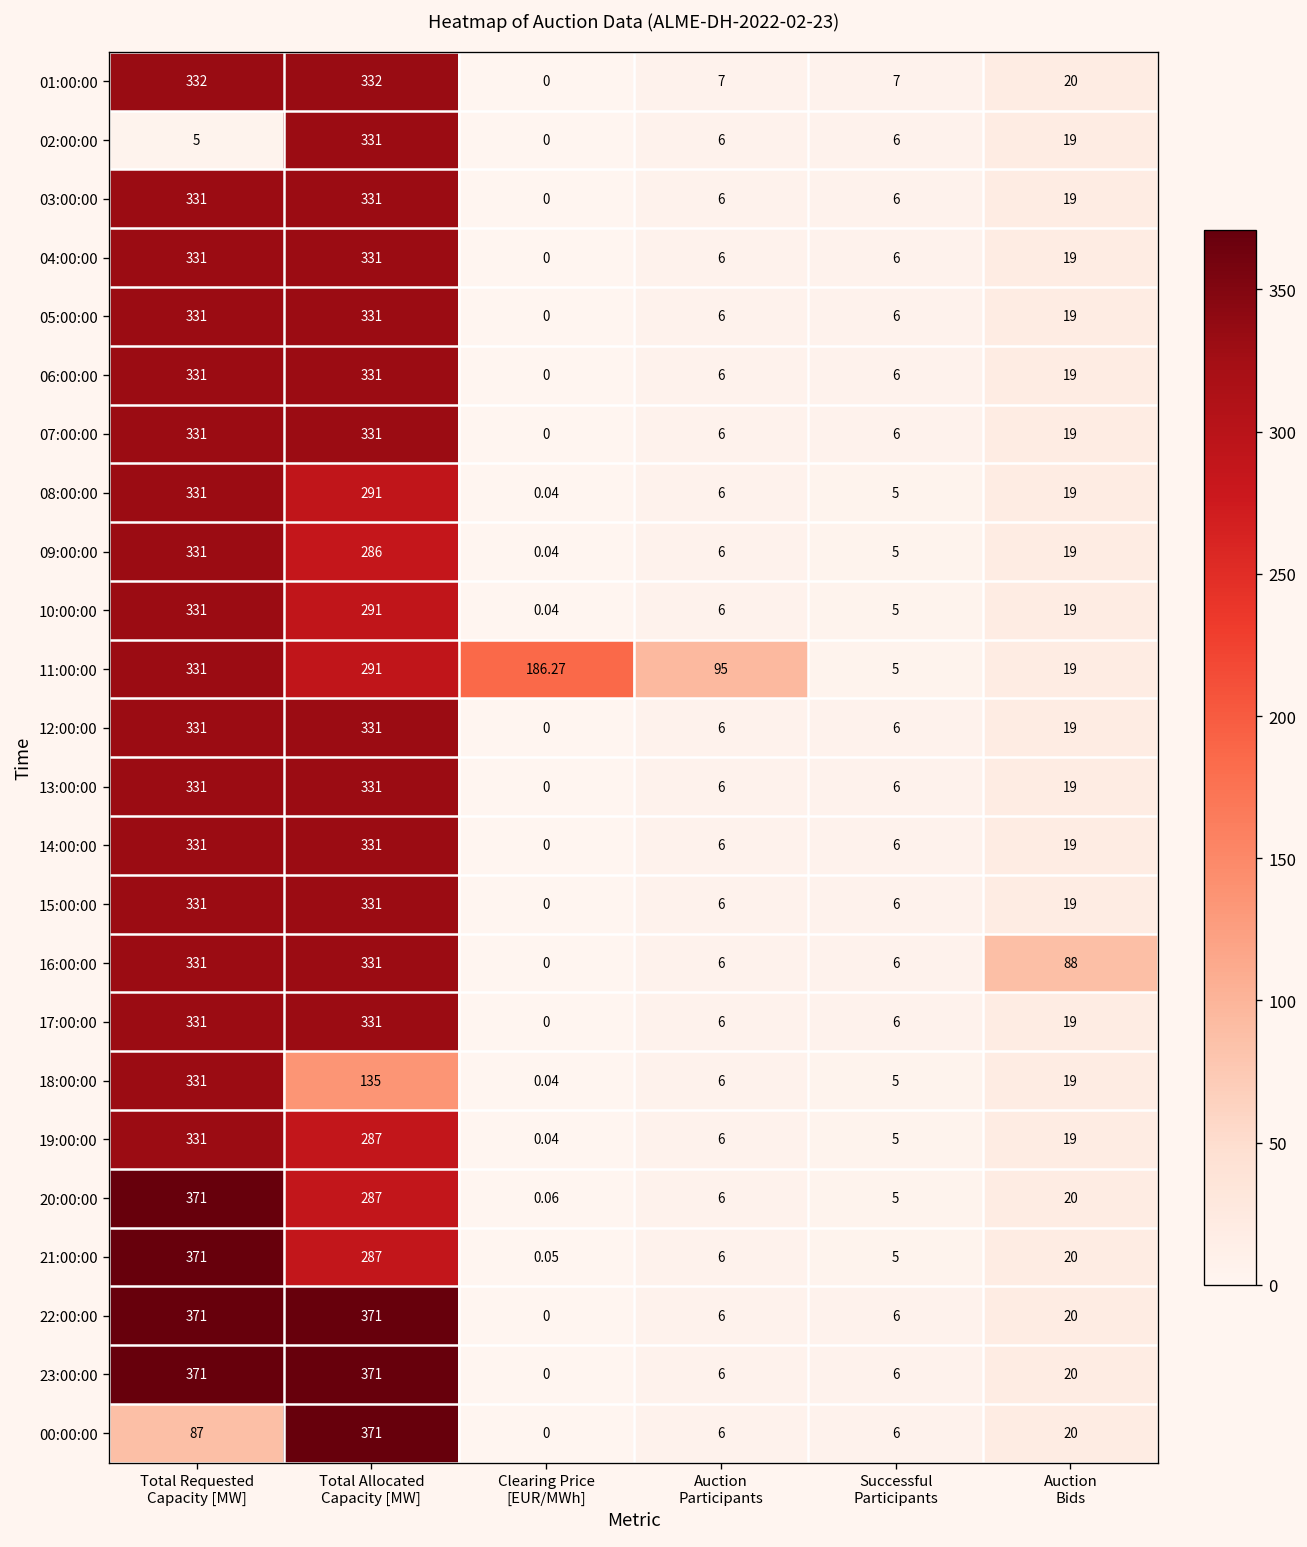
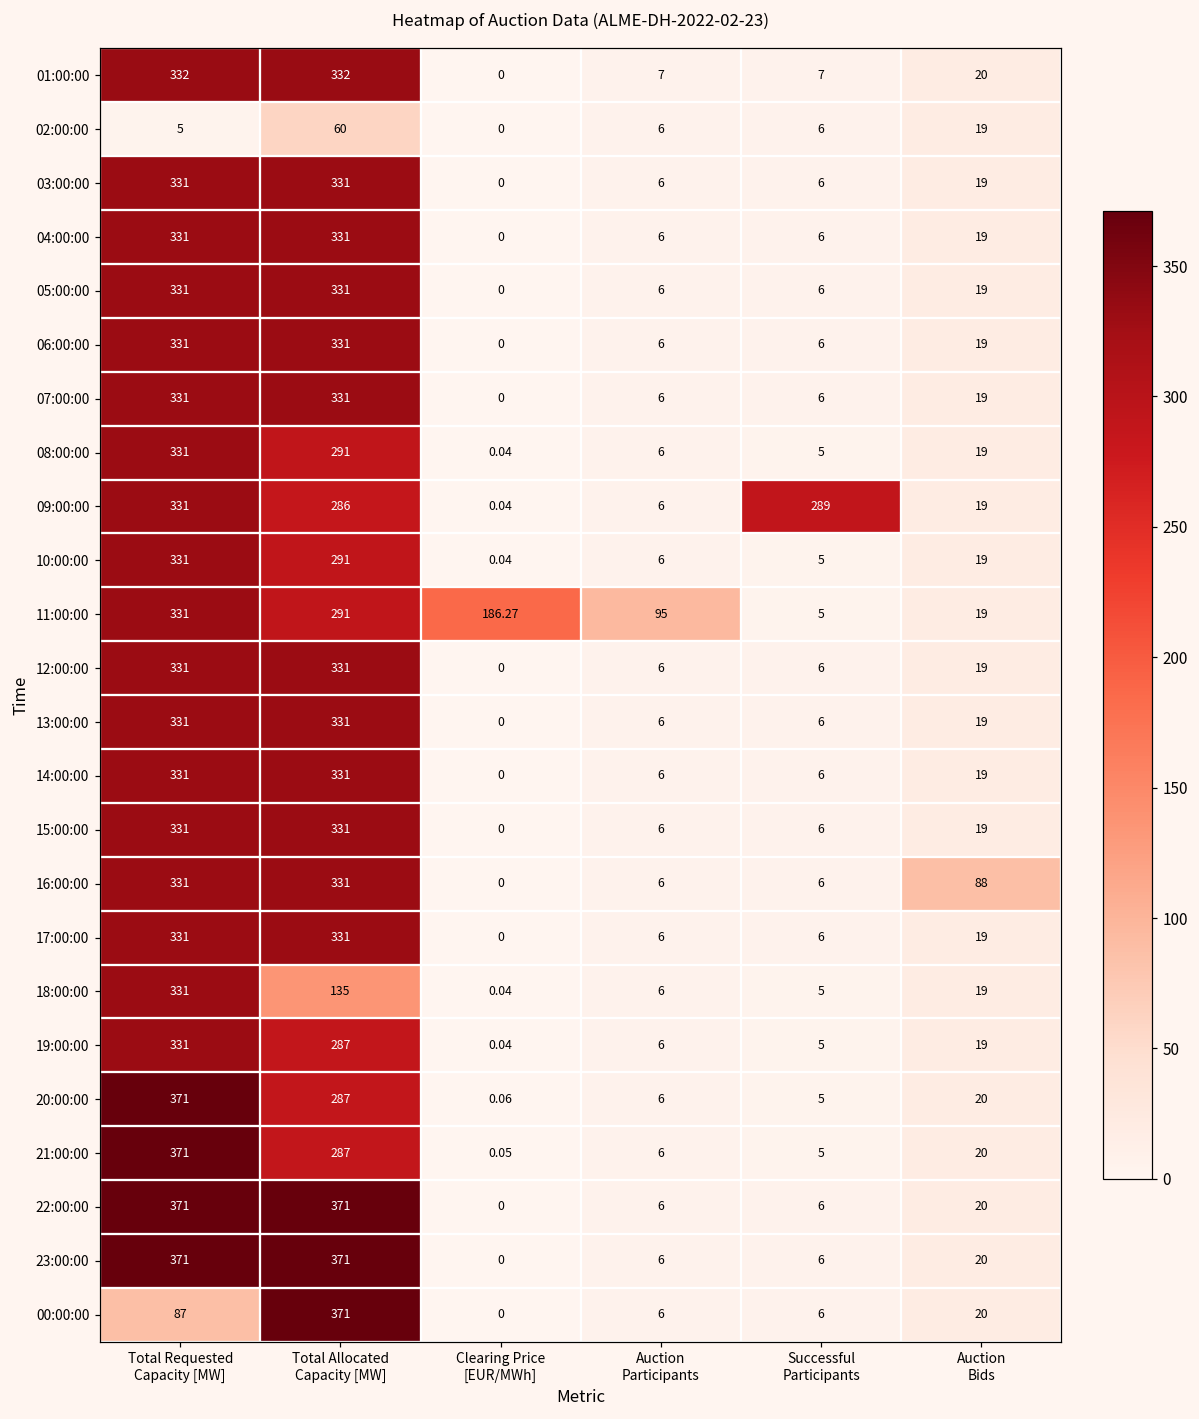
02:00:00, Total Allocated Capacity [MW]: 331 -> 60
09:00:00, Successful Participants: 5 -> 289
